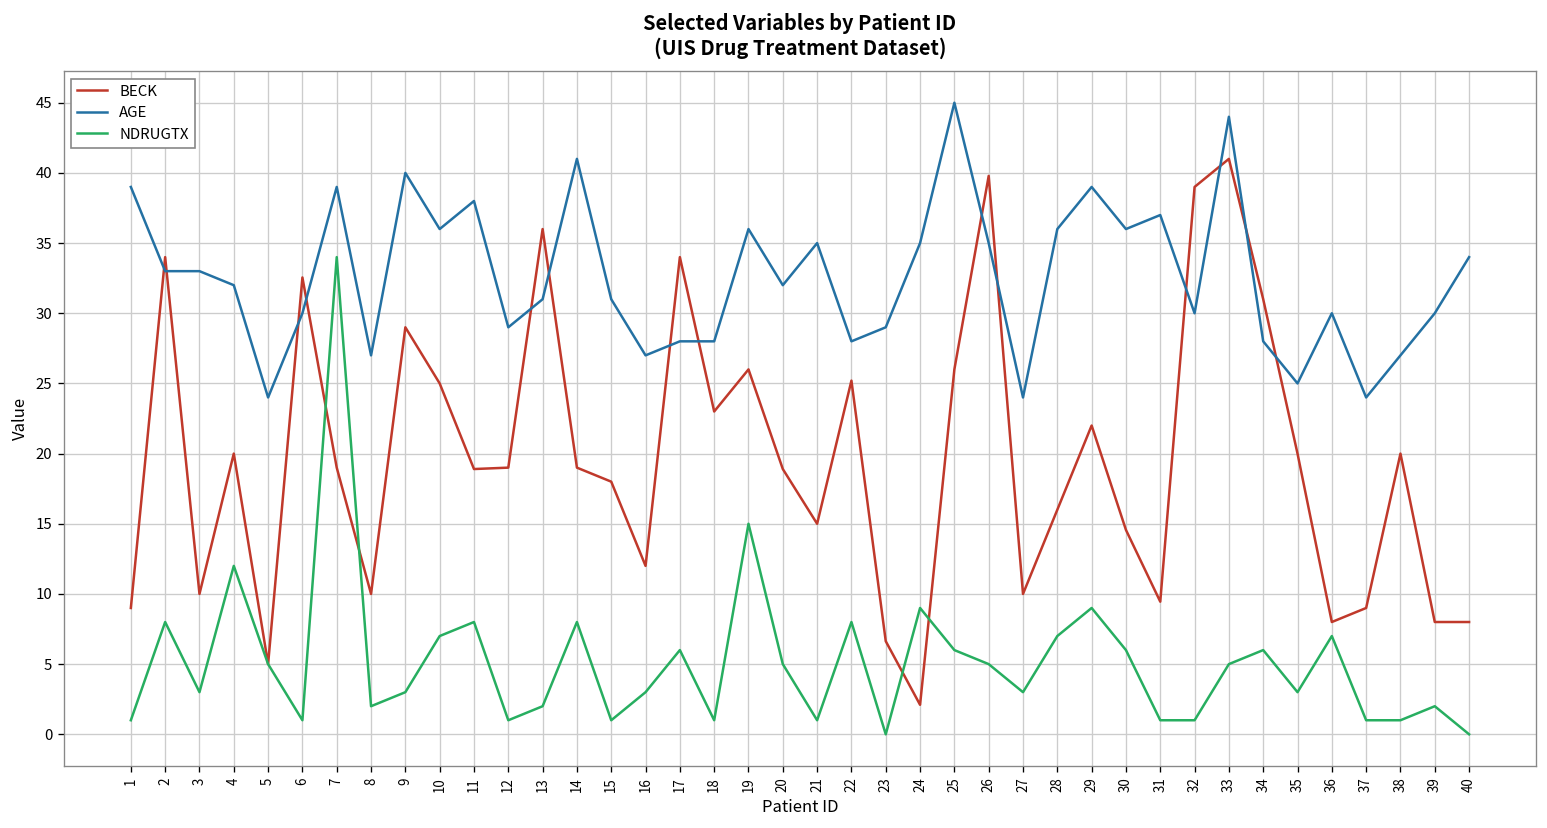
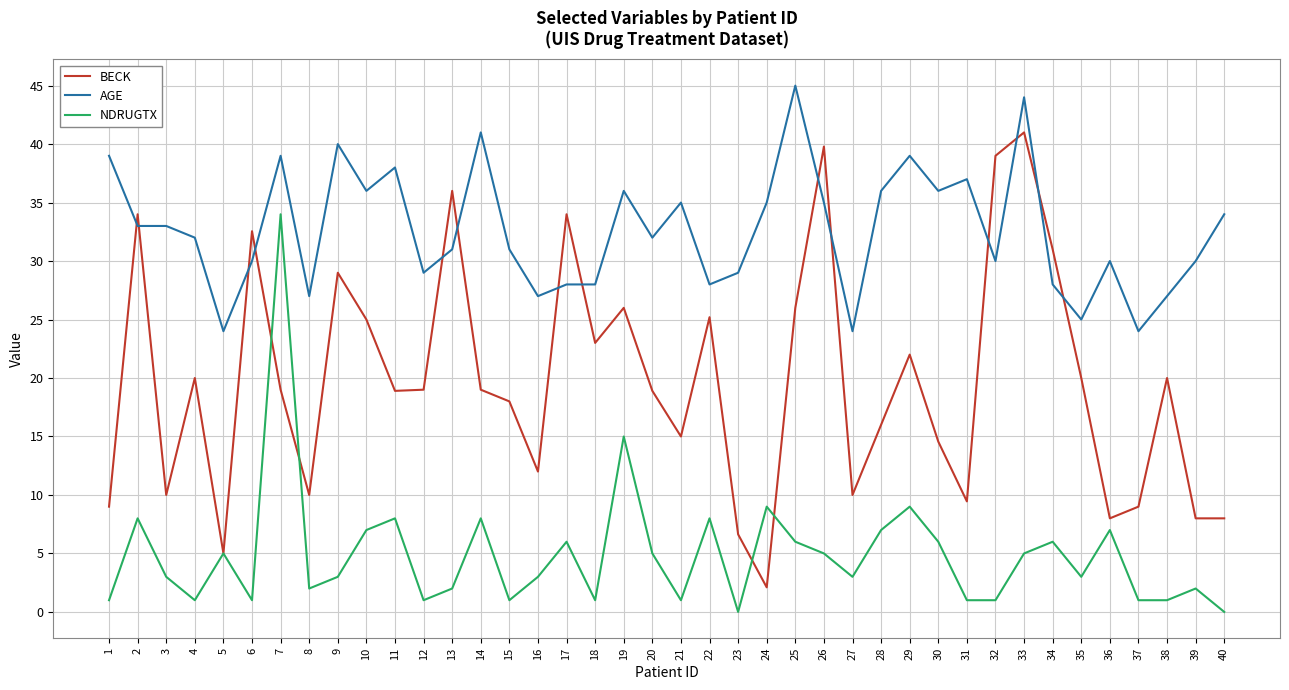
NDRUGTX, 4: 12 -> 1
